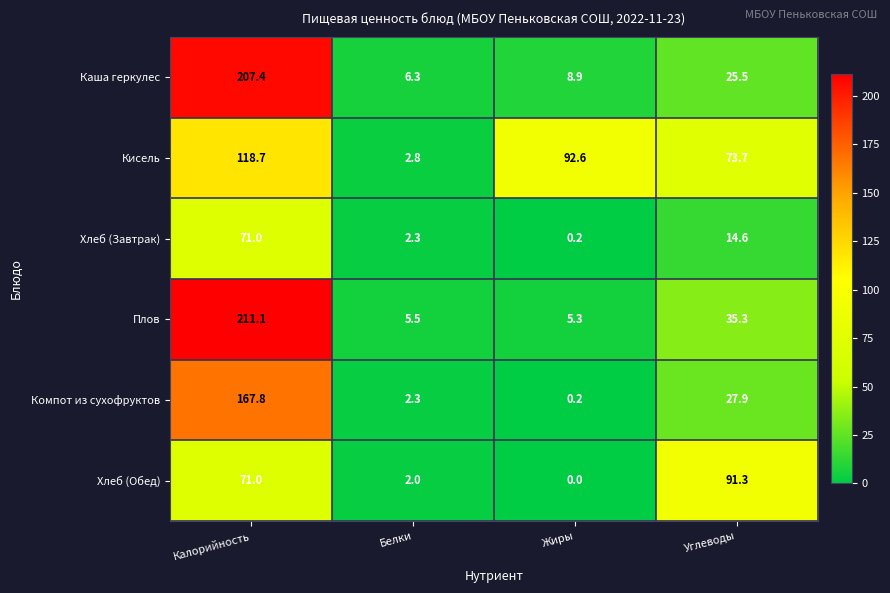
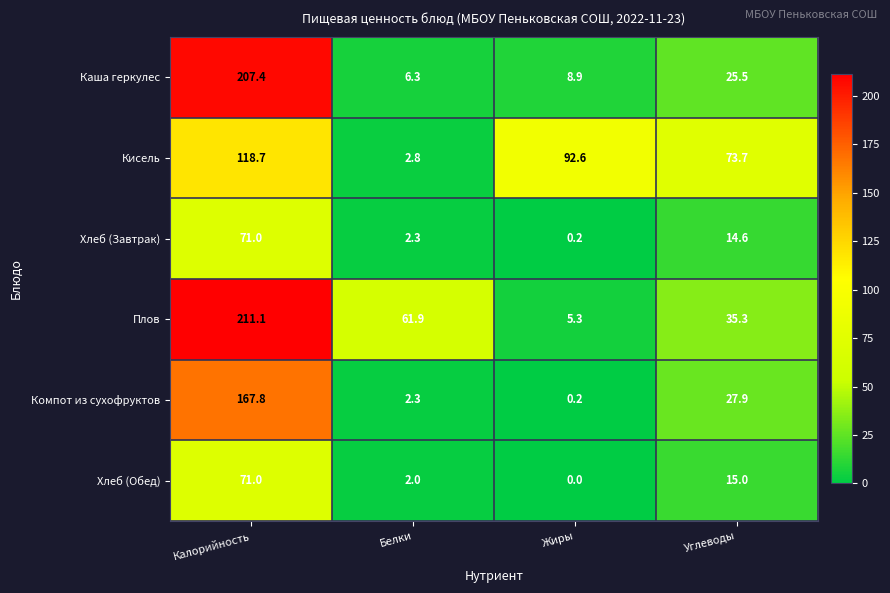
Плов, Белки: 5.5 -> 61.9
Хлеб (Обед), Углеводы: 91.3 -> 15.0
